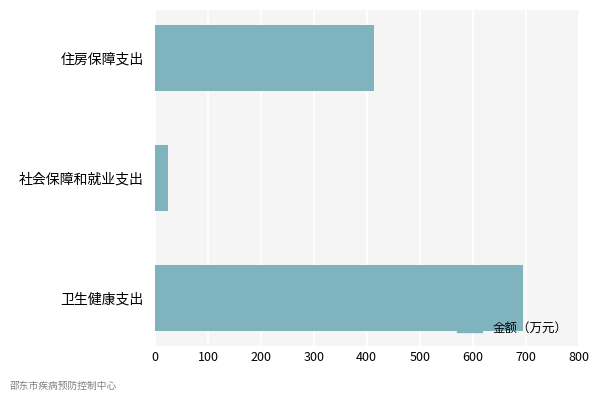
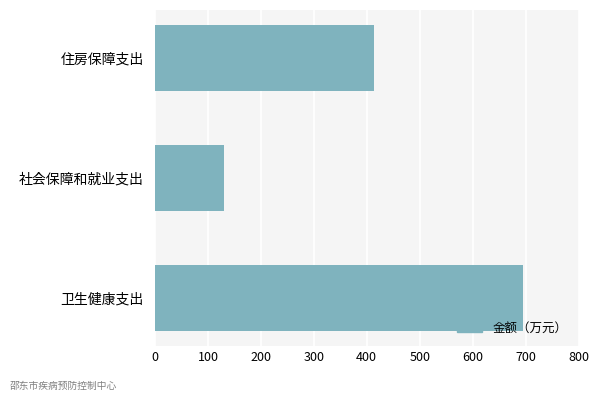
社会保障和就业支出: 20 -> 130
